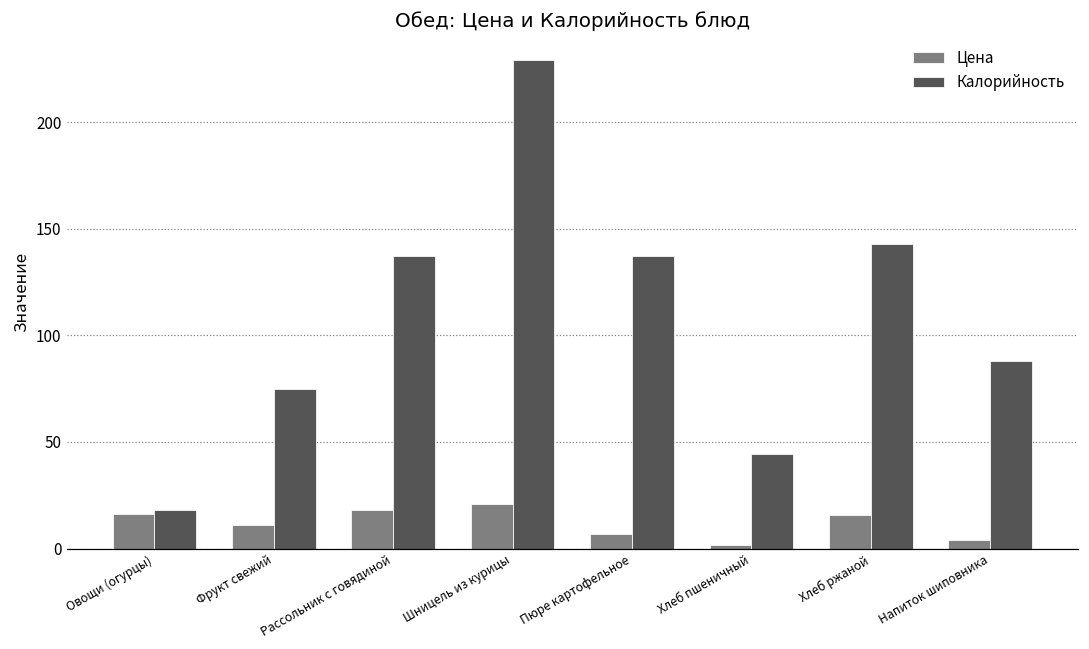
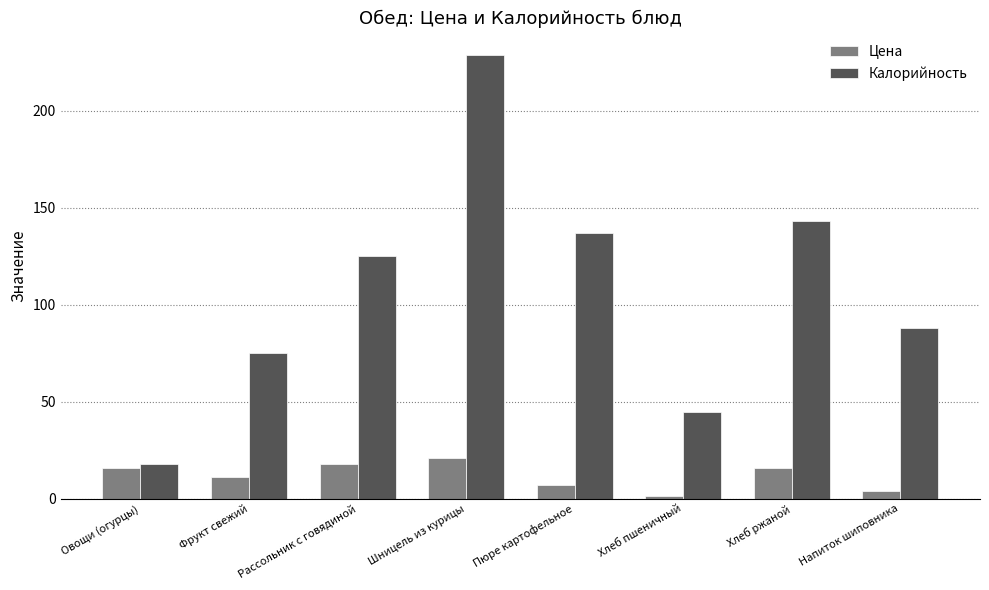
Калорийность, Рассольник с говядиной: 137 -> 125
